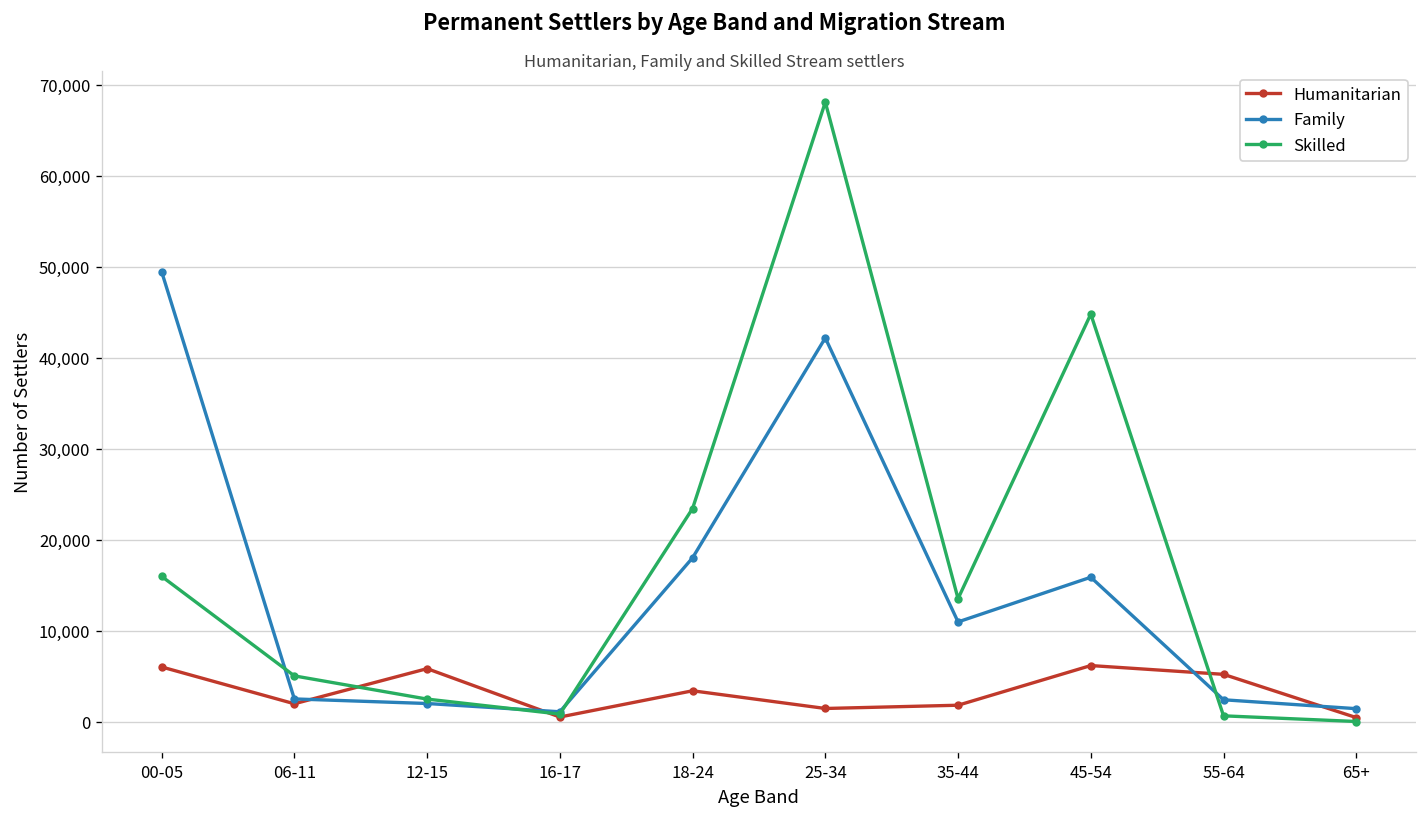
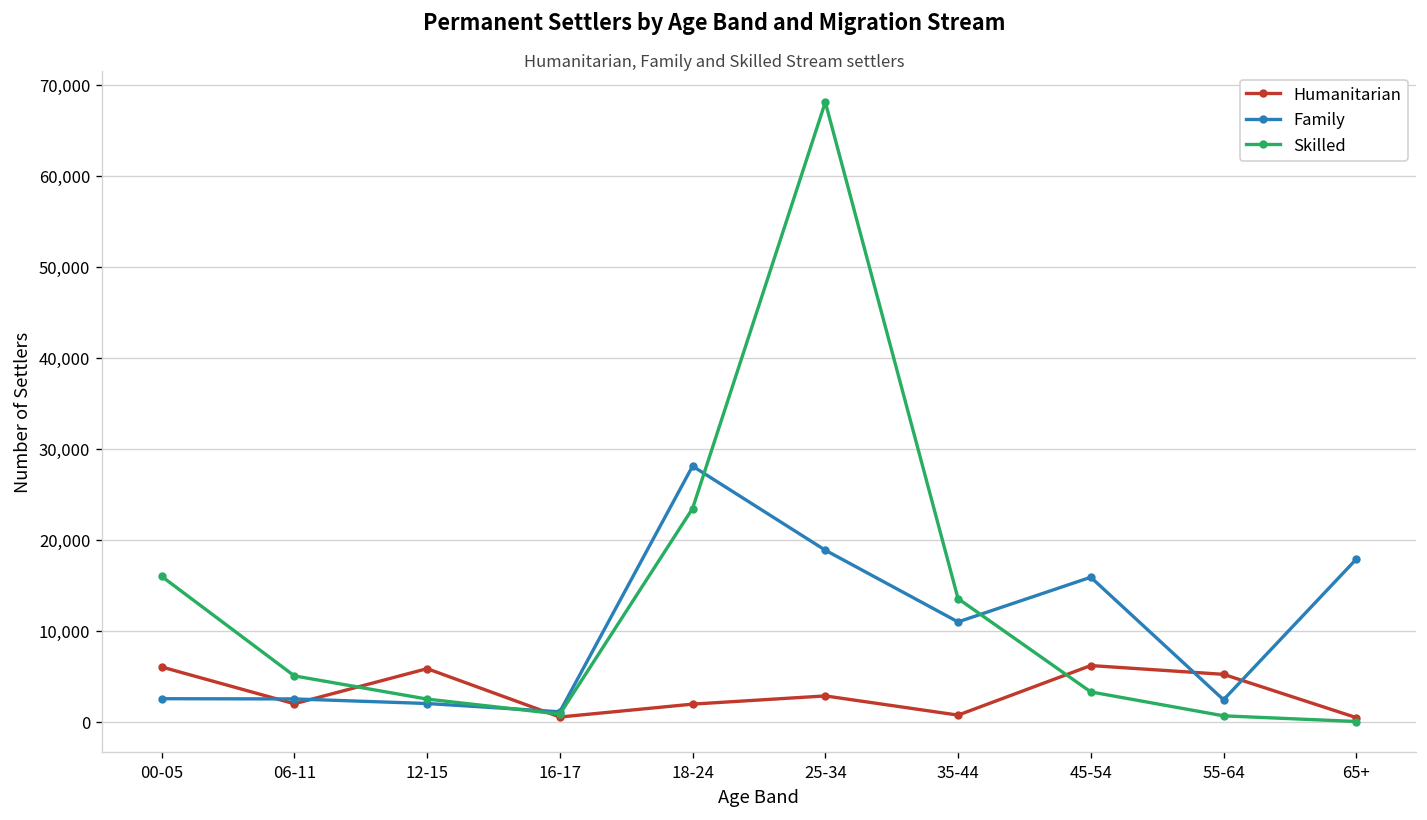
Family, 00-05: 49,000 -> 3,000
Humanitarian, 18-24: 3,000 -> 2,000
Family, 18-24: 18,000 -> 28,000
Humanitarian, 25-34: 2,000 -> 3,000
Family, 25-34: 42,000 -> 19,000
Humanitarian, 35-44: 2,000 -> 1,000
Skilled, 45-54: 45,000 -> 3,000
Family, 65+: 1,000 -> 18,000
